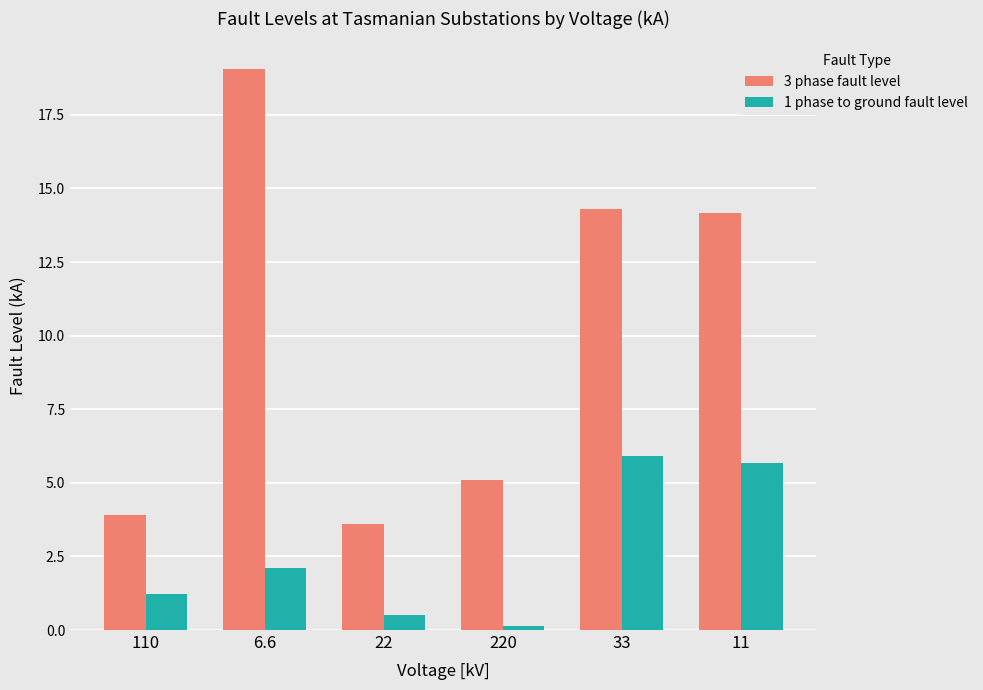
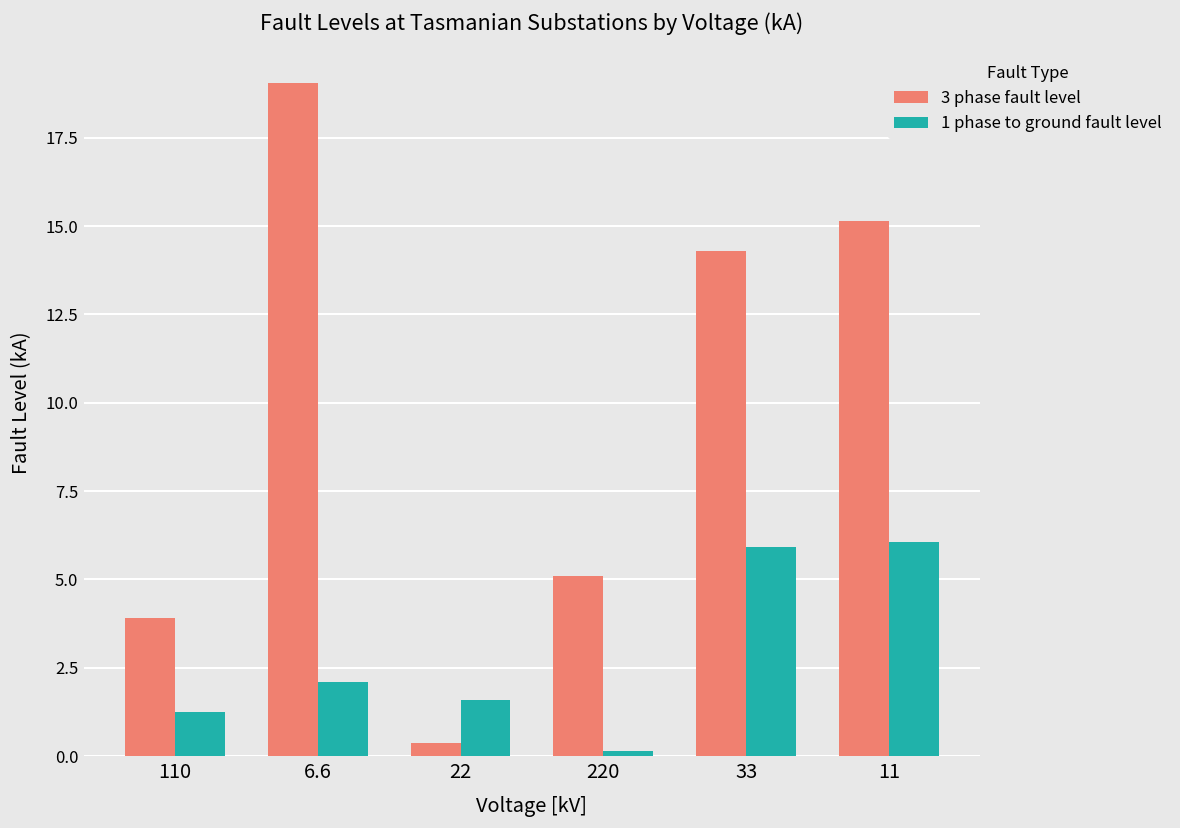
3 phase fault level, 22: 3.6 -> 0.4
1 phase to ground fault level, 22: 0.5 -> 1.6
3 phase fault level, 11: 14.2 -> 15.1
1 phase to ground fault level, 11: 5.7 -> 6.0
